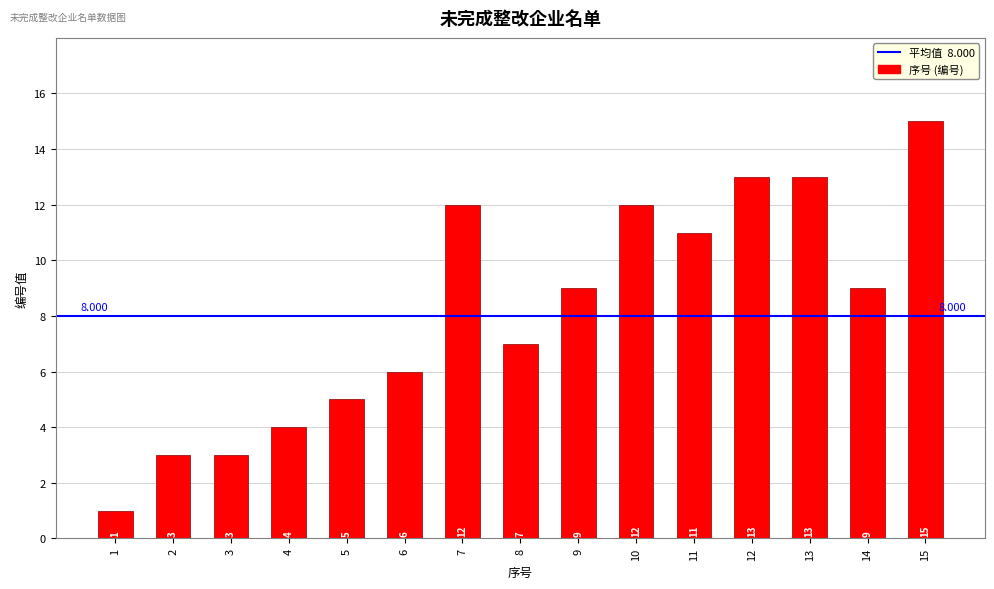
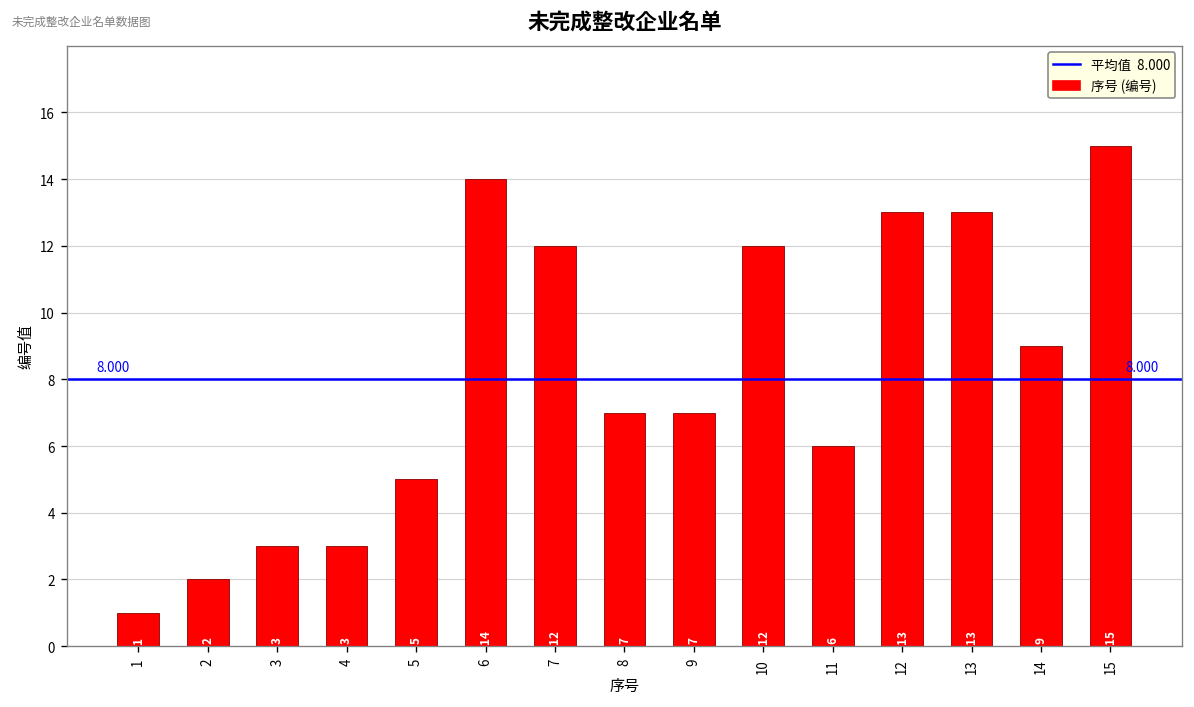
2: 3 -> 2
4: 4 -> 3
6: 6 -> 14
9: 9 -> 7
11: 11 -> 6
